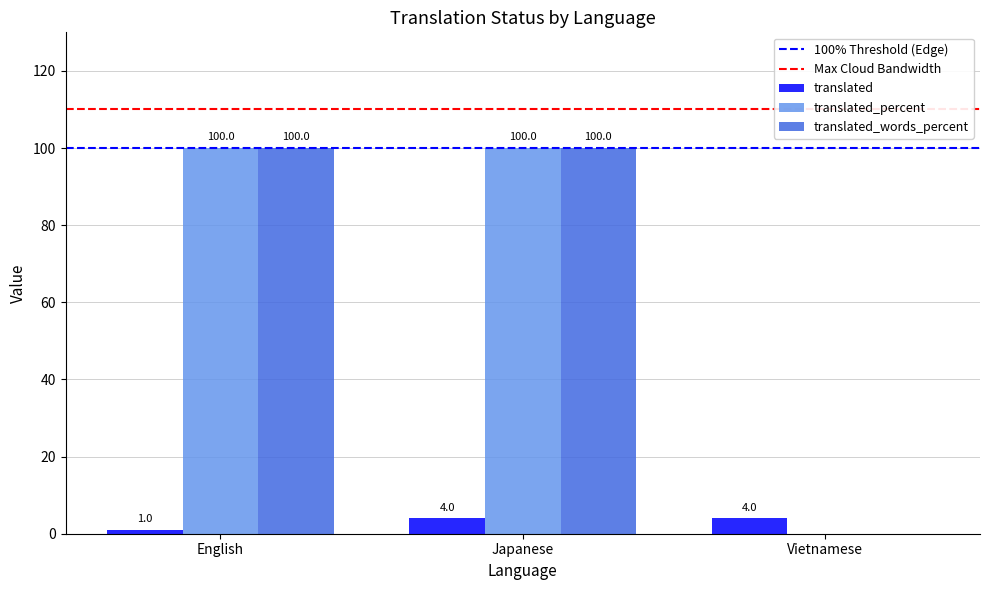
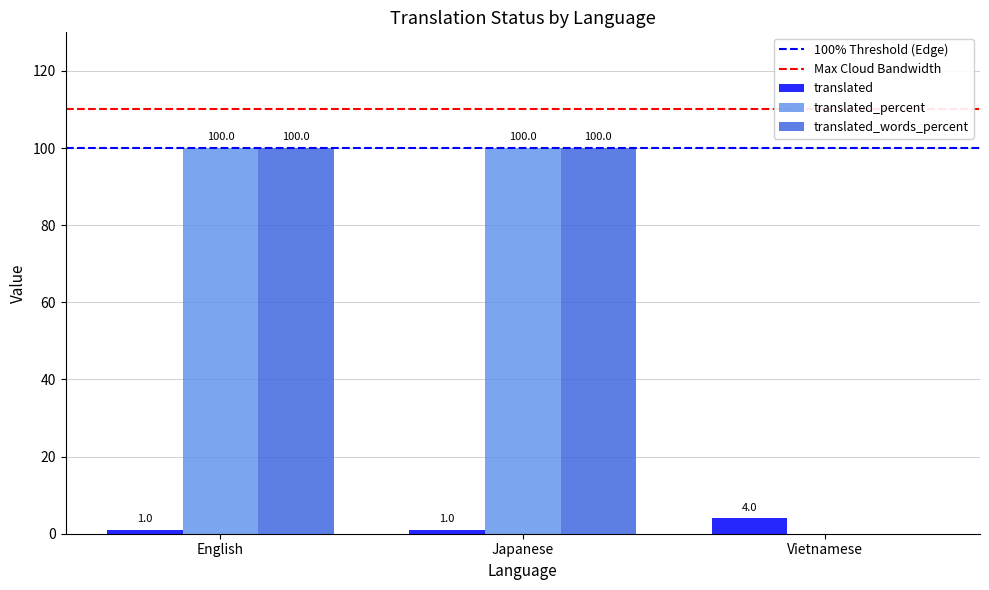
translated, Japanese: 4.0 -> 1.0
